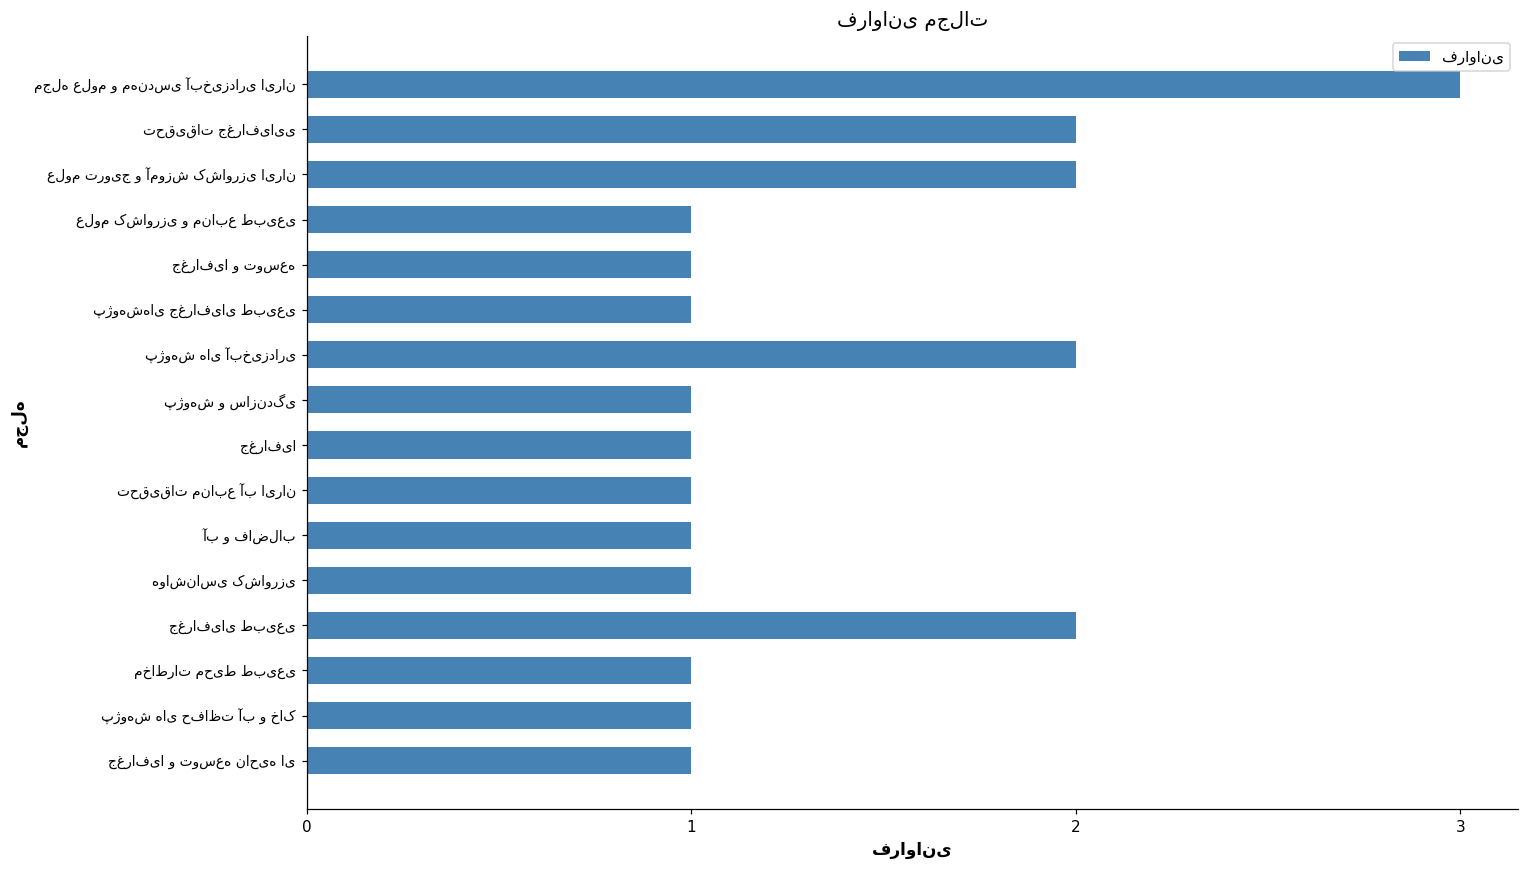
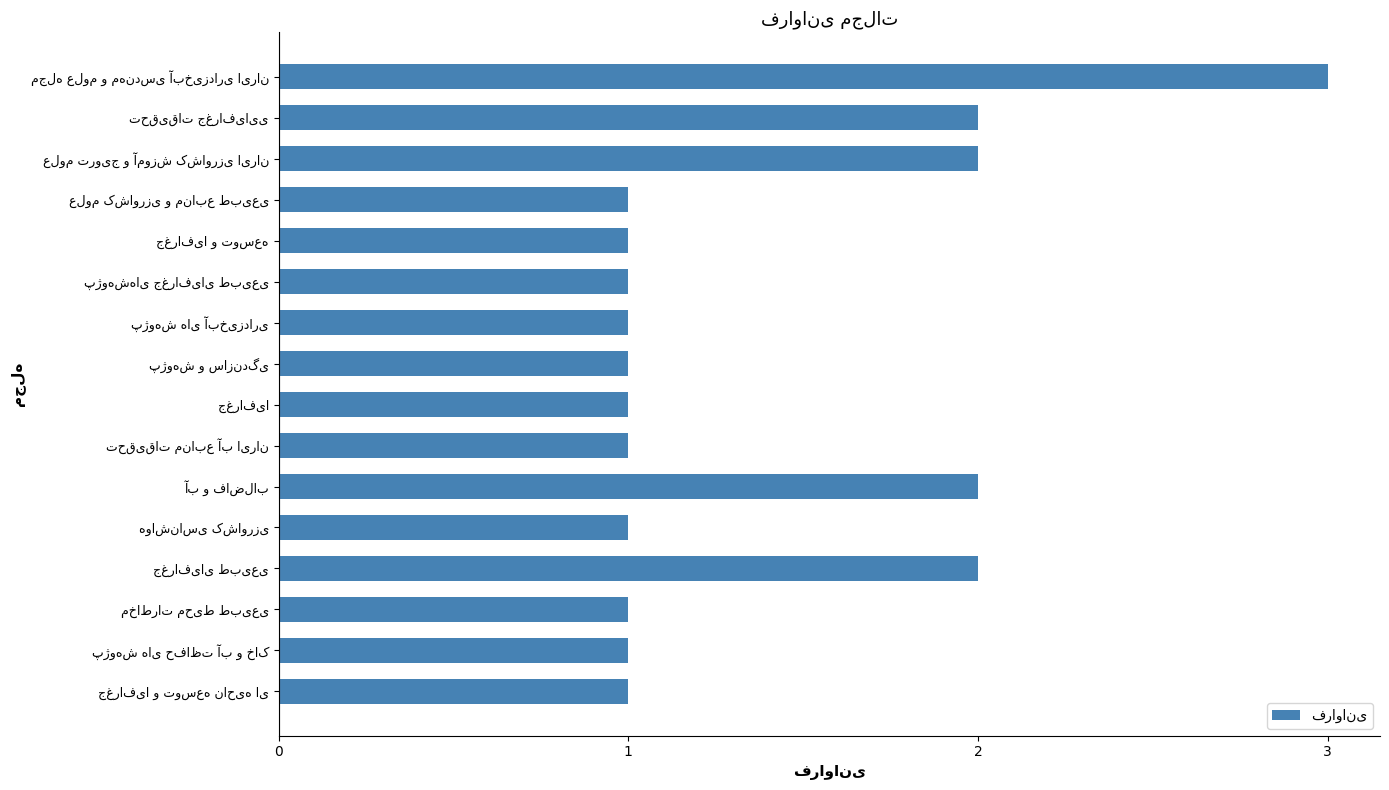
پژوهش های آبخیزداری: 2 -> 1
آب و فاضلاب: 1 -> 2
